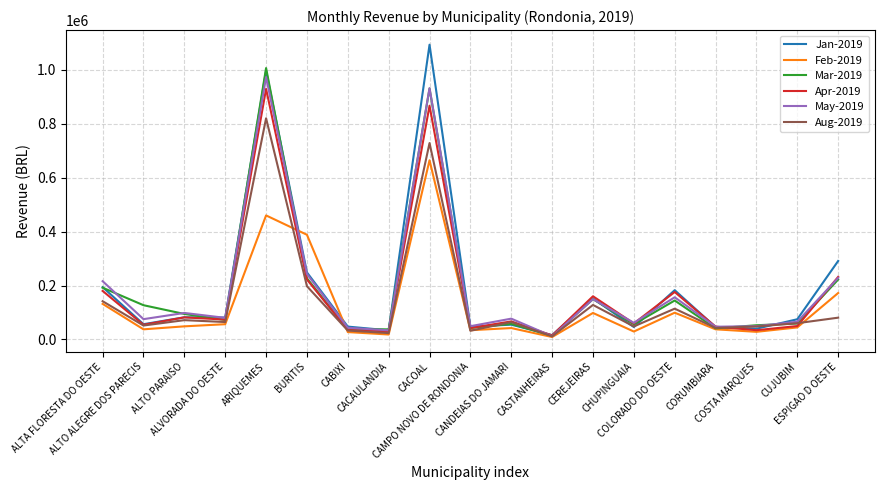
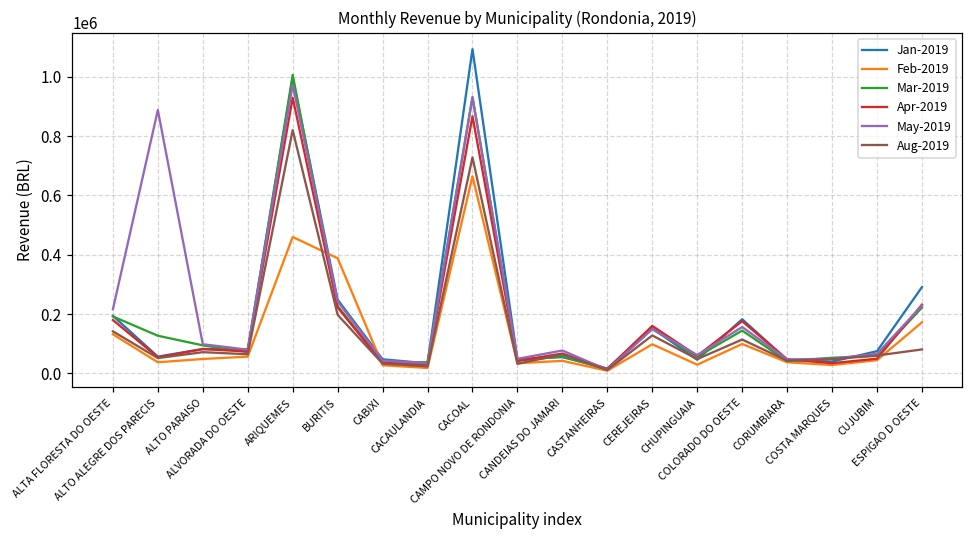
May-2019, ALTO ALEGRE DOS PARECIS: 80000 -> 890000
